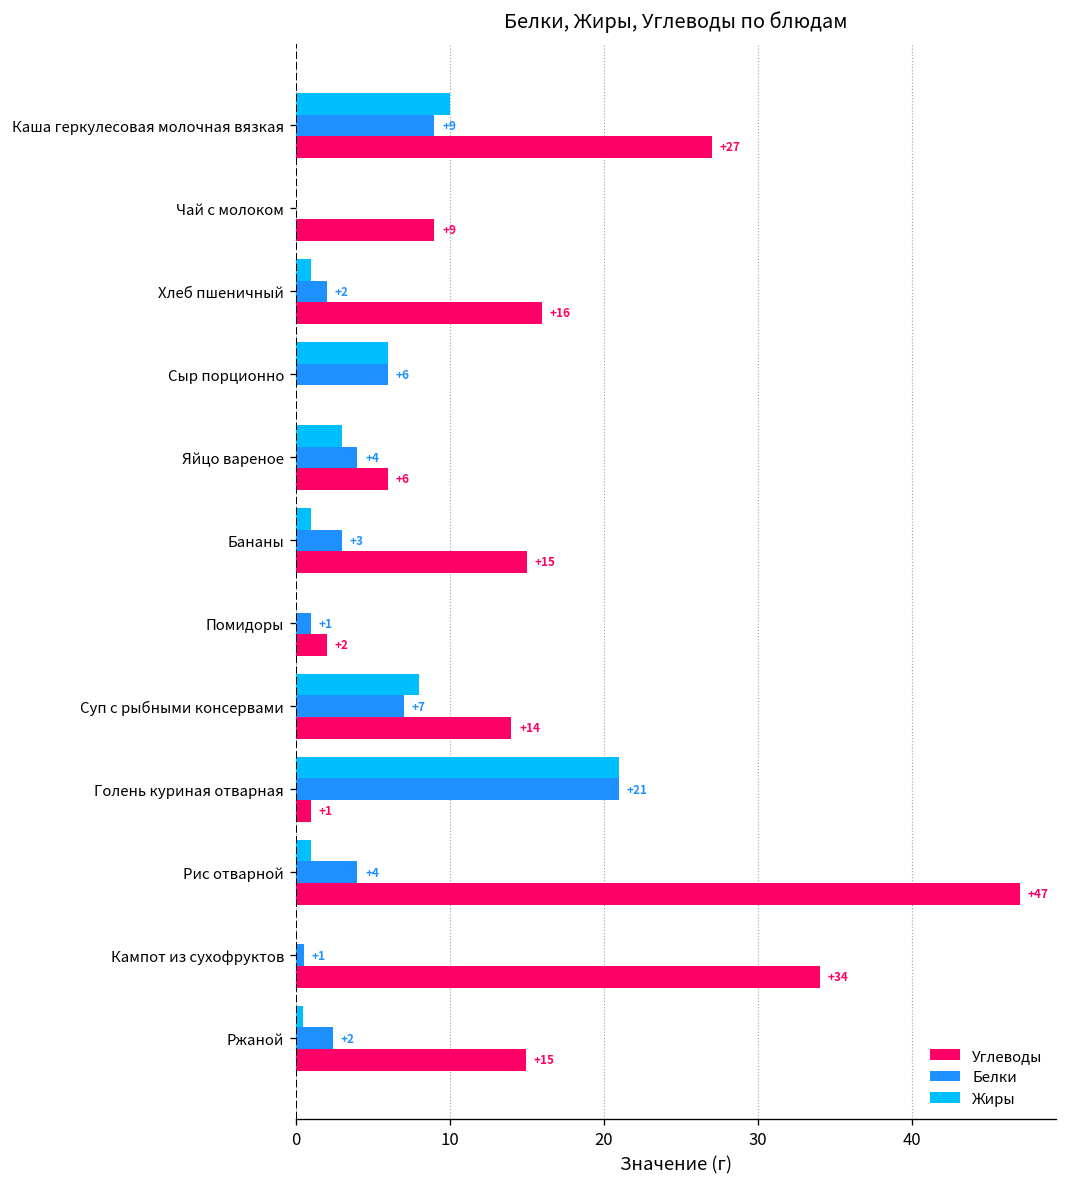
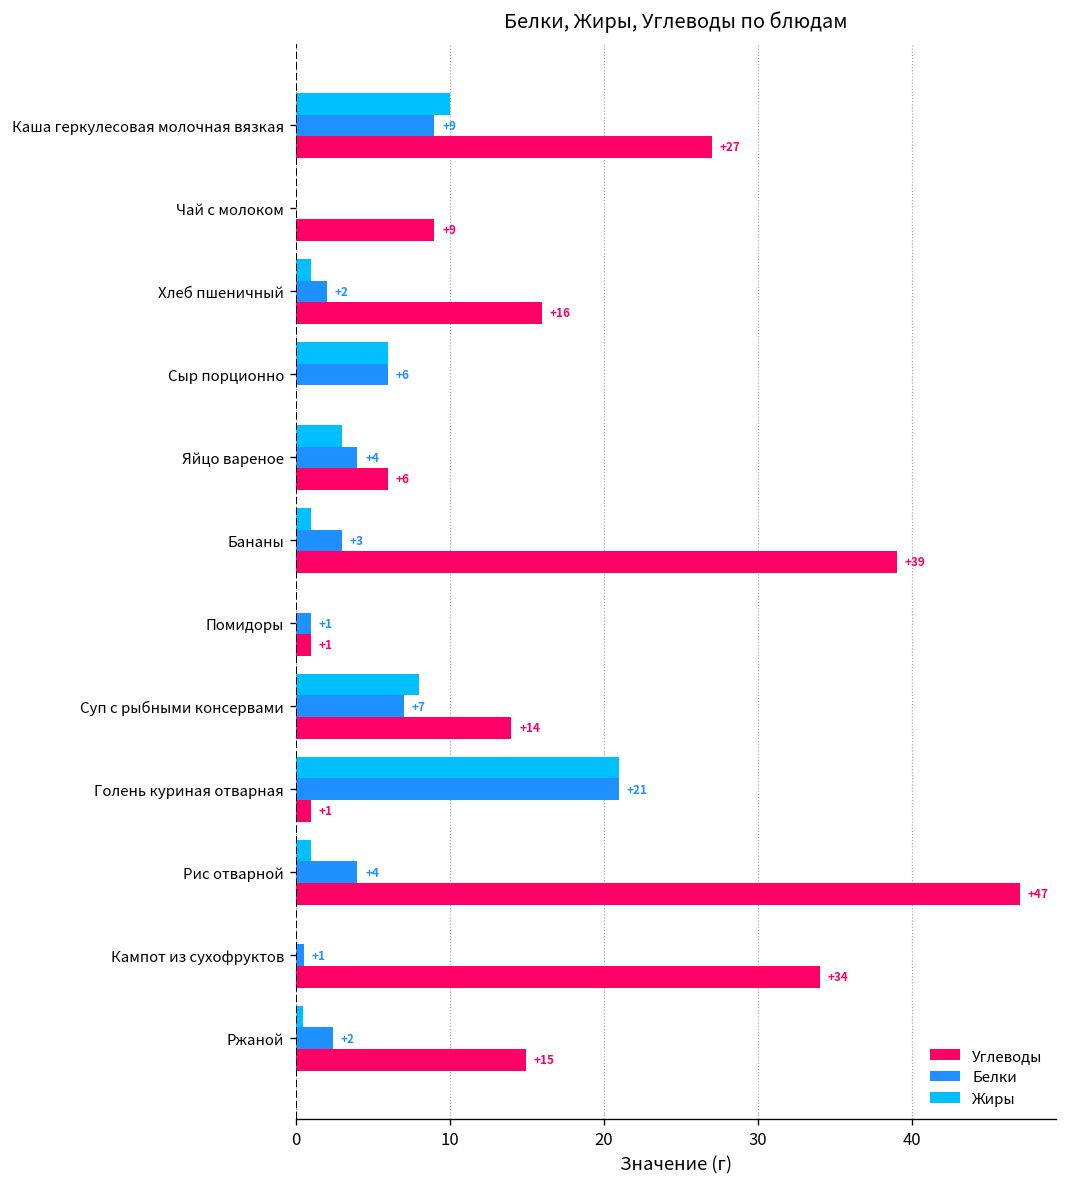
Углеводы, Бананы: +15 -> +39
Углеводы, Помидоры: +2 -> +1
